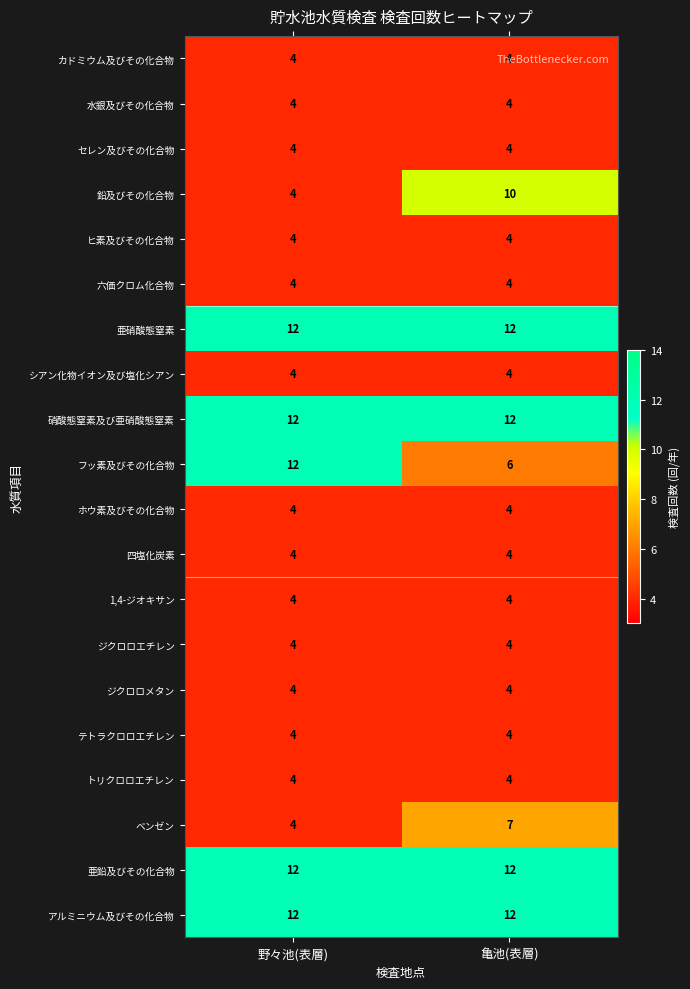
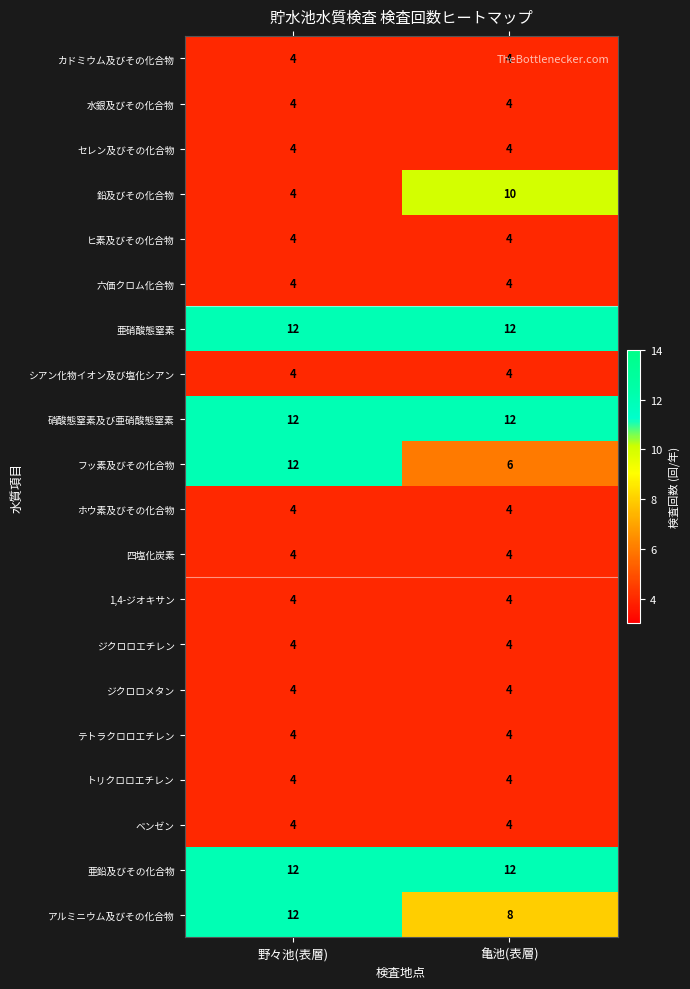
ベンゼン, 亀池(表層): 7 -> 4
アルミニウム及びその化合物, 亀池(表層): 12 -> 8
